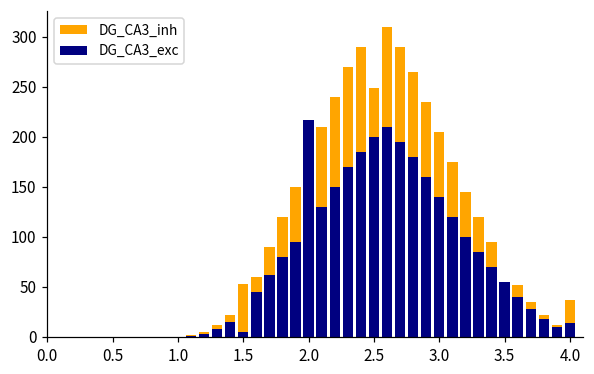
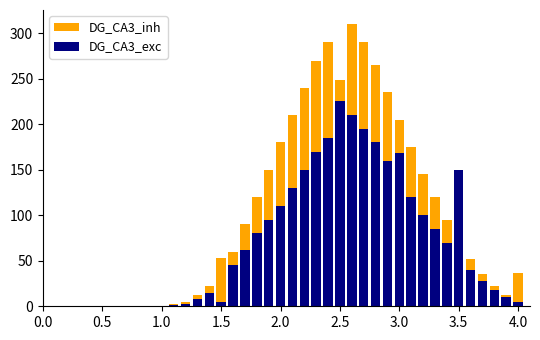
DG_CA3_exc, 2.0: 220 -> 110
DG_CA3_exc, 2.5: 200 -> 230
DG_CA3_exc, 3.0: 140 -> 170
DG_CA3_exc, 3.5: 60 -> 150
DG_CA3_exc, 4.0: 14 -> 5
